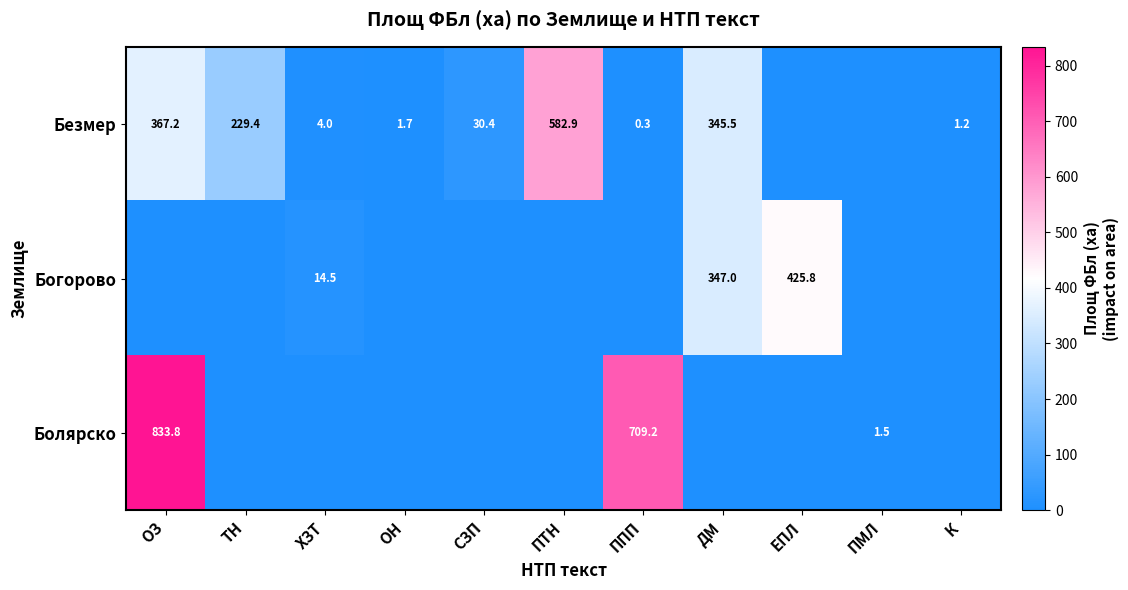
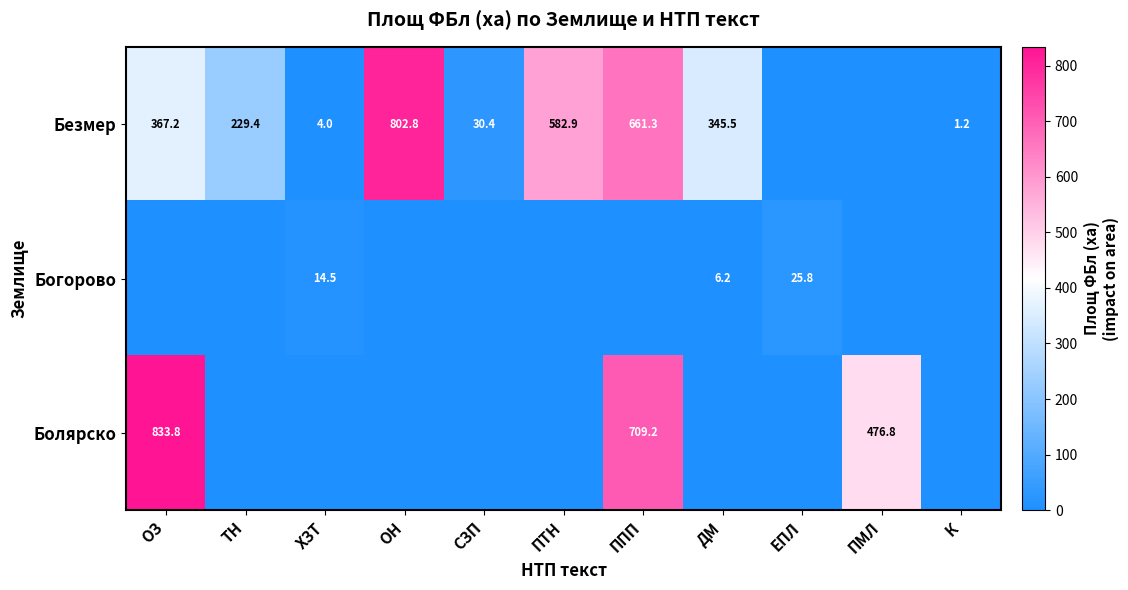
Безмер, ОН: 1.7 -> 802.8
Безмер, ППП: 0.3 -> 661.3
Богорово, ДМ: 347.0 -> 6.2
Богорово, ЕПЛ: 425.8 -> 25.8
Болярско, ПМЛ: 1.5 -> 476.8
